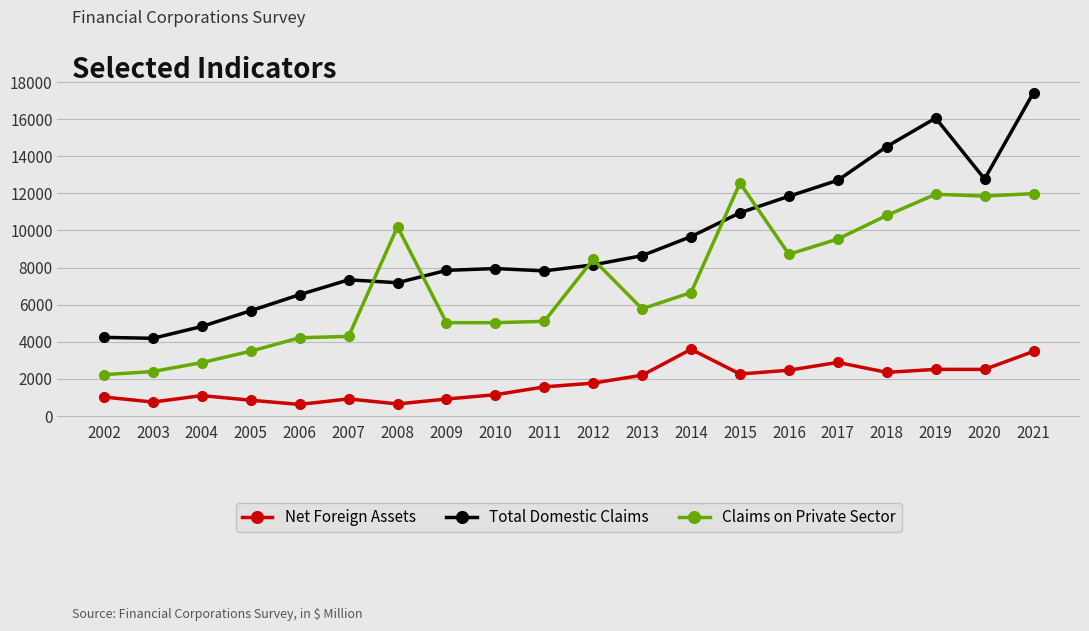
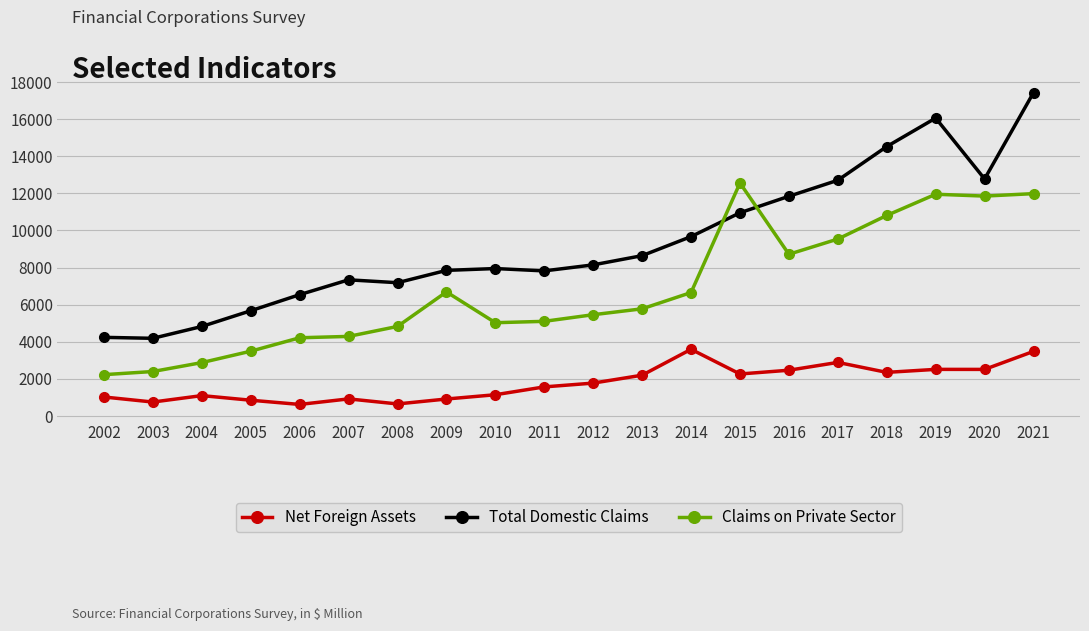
Claims on Private Sector, 2008: 10200 -> 4800
Claims on Private Sector, 2009: 5000 -> 6700
Claims on Private Sector, 2012: 8400 -> 5500
